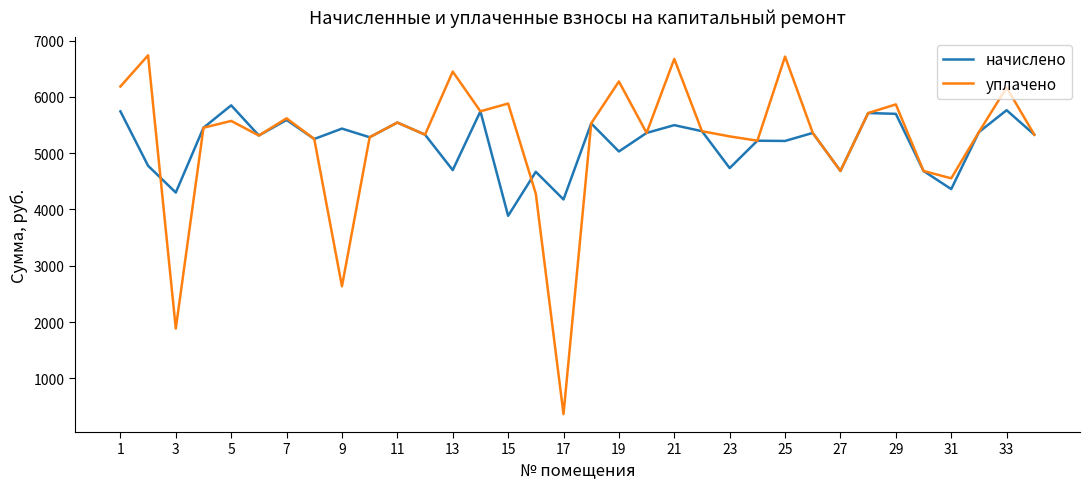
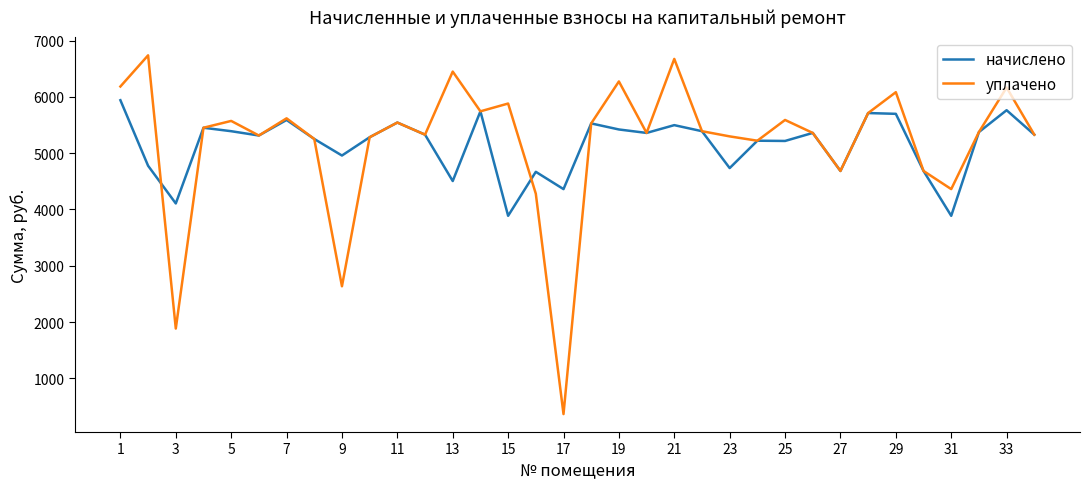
начислено, 1: 5700 -> 5900
начислено, 3: 4300 -> 4100
начислено, 5: 5900 -> 5400
начислено, 9: 5400 -> 5000
начислено, 13: 4700 -> 4500
начислено, 17: 4200 -> 4400
начислено, 19: 5000 -> 5400
уплачено, 25: 6700 -> 5600
уплачено, 29: 5900 -> 6100
начислено, 31: 4400 -> 3900
уплачено, 31: 4600 -> 4400
